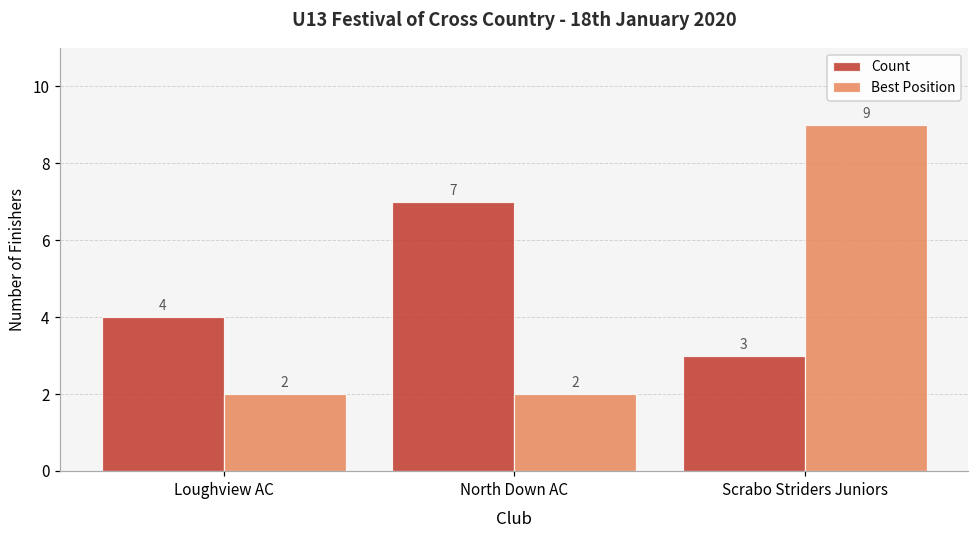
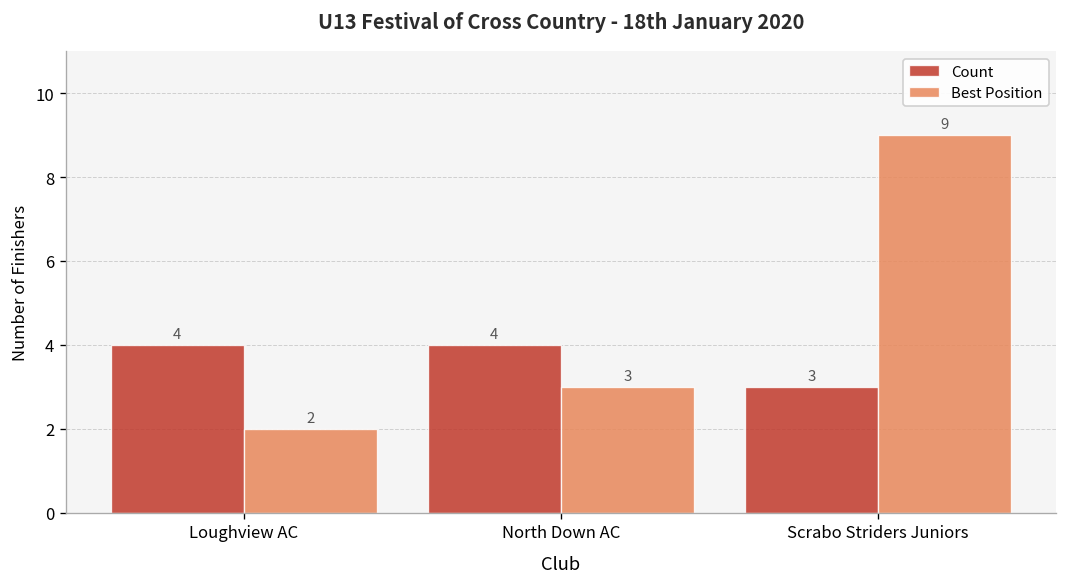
Count, North Down AC: 7 -> 4
Best Position, North Down AC: 2 -> 3
